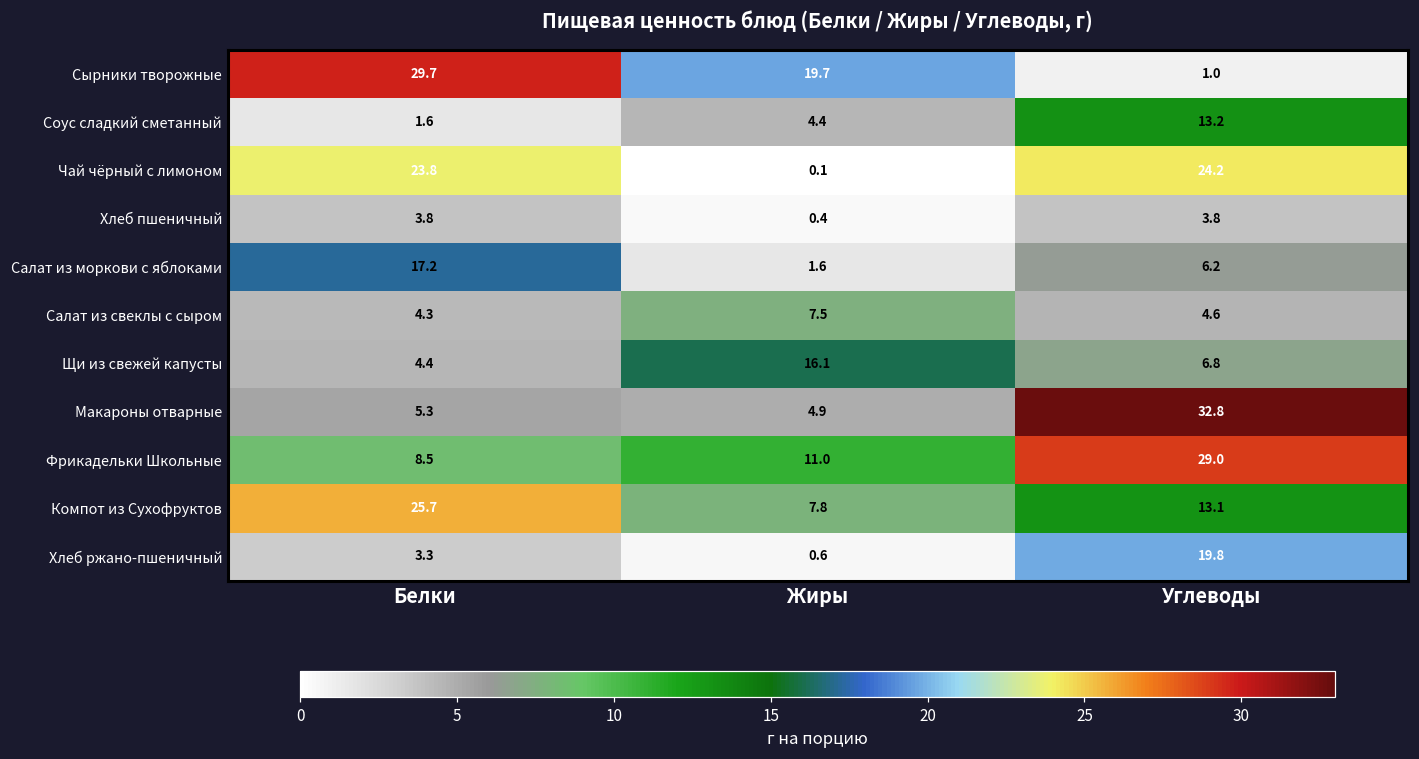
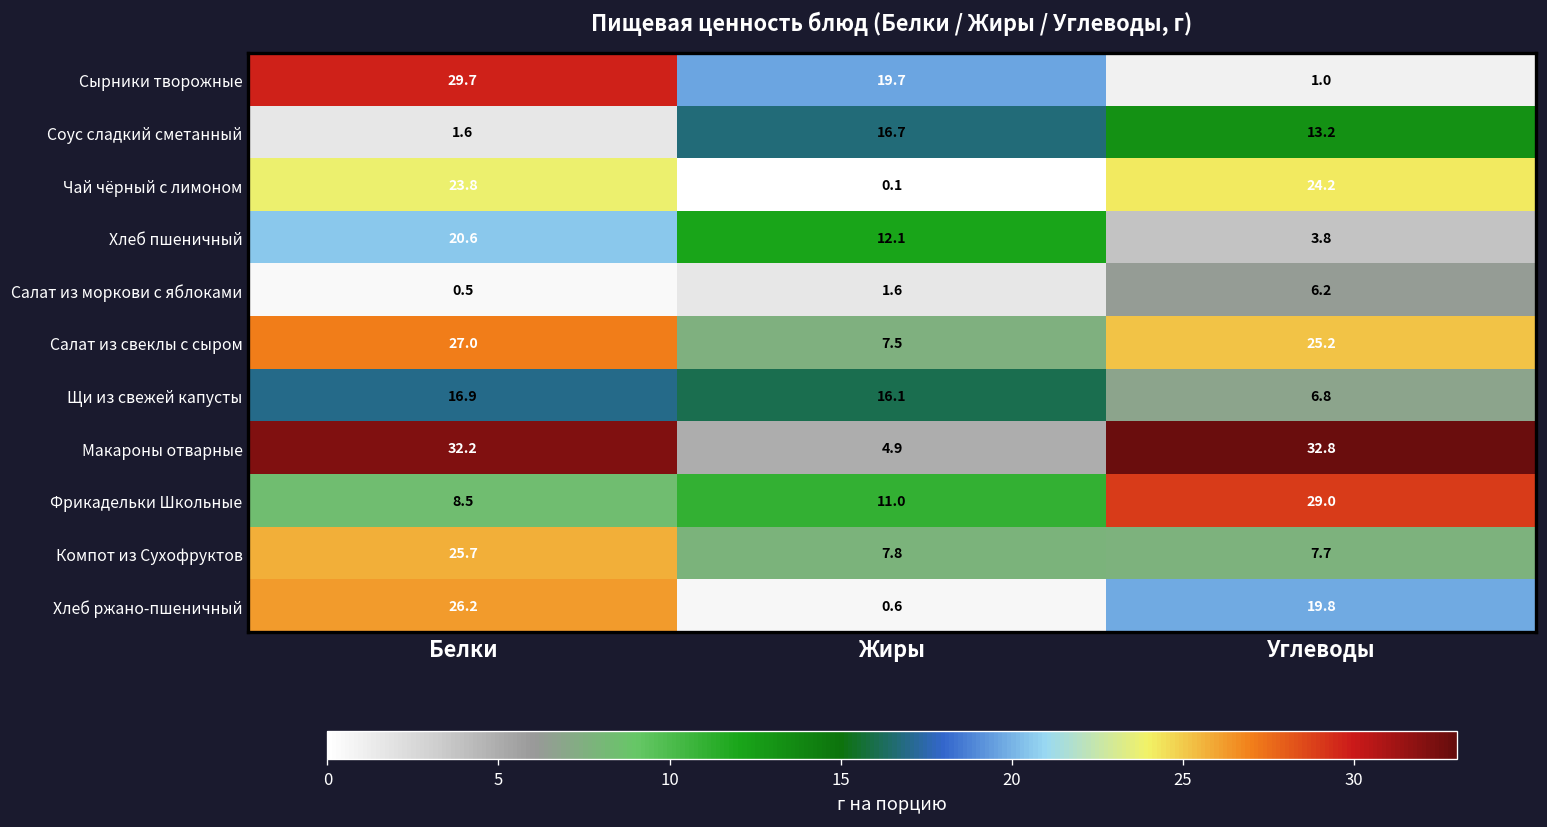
Соус сладкий сметанный, Жиры: 4.4 -> 16.7
Хлеб пшеничный, Белки: 3.8 -> 20.6
Хлеб пшеничный, Жиры: 0.4 -> 12.1
Салат из моркови с яблоками, Белки: 17.2 -> 0.5
Салат из свеклы с сыром, Белки: 4.3 -> 27.0
Салат из свеклы с сыром, Углеводы: 4.6 -> 25.2
Щи из свежей капусты, Белки: 4.4 -> 16.9
Макароны отварные, Белки: 5.3 -> 32.2
Компот из Сухофруктов, Углеводы: 13.1 -> 7.7
Хлеб ржано-пшеничный, Белки: 3.3 -> 26.2
